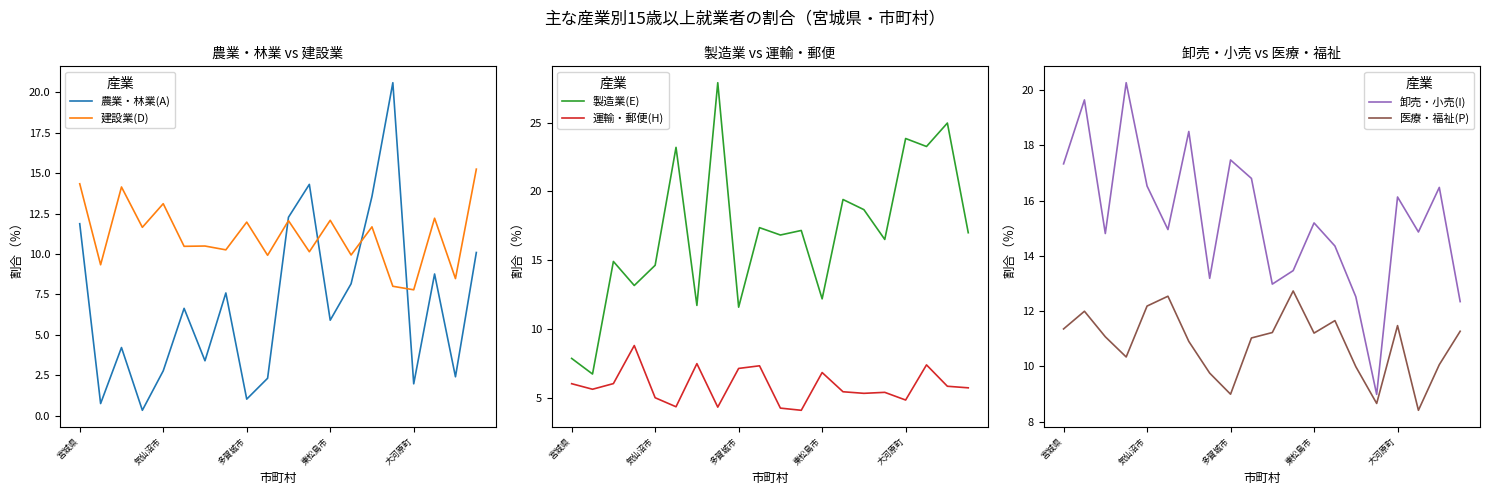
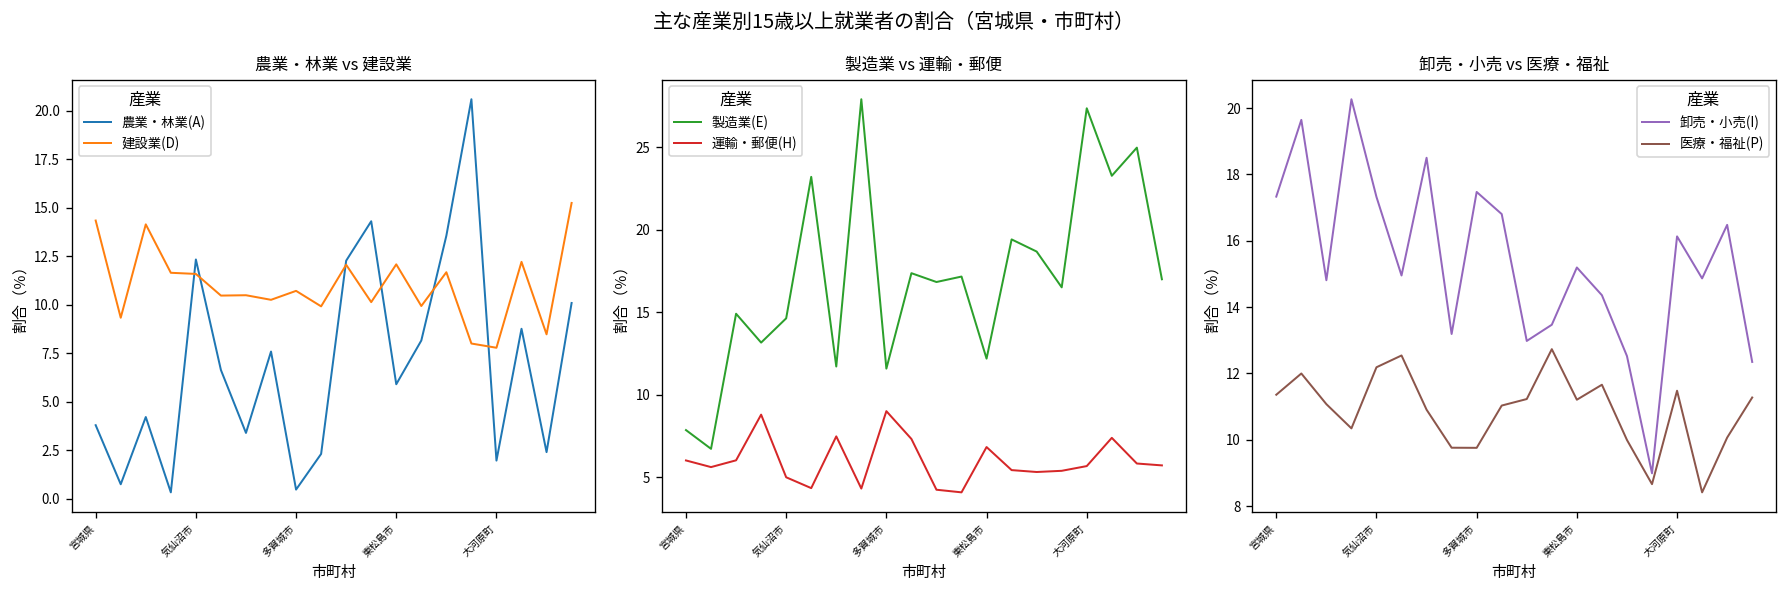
農業・林業 vs 建設業, 農業・林業(A), 宮城県: 11.9 -> 3.8
農業・林業 vs 建設業, 農業・林業(A), 気仙沼市: 2.8 -> 12.3
農業・林業 vs 建設業, 建設業(D), 気仙沼市: 13.1 -> 11.6
農業・林業 vs 建設業, 農業・林業(A), 多賀城市: 1.0 -> 0.5
農業・林業 vs 建設業, 建設業(D), 多賀城市: 12.0 -> 10.7
製造業 vs 運輸・郵便, 運輸・郵便(H), 多賀城市: 7.1 -> 9.0
製造業 vs 運輸・郵便, 製造業(E), 大河原町: 23.8 -> 27.3
製造業 vs 運輸・郵便, 運輸・郵便(H), 大河原町: 4.8 -> 5.7
卸売・小売 vs 医療・福祉, 卸売・小売(I), 気仙沼市: 16.5 -> 17.3
卸売・小売 vs 医療・福祉, 医療・福祉(P), 多賀城市: 9.0 -> 9.8
